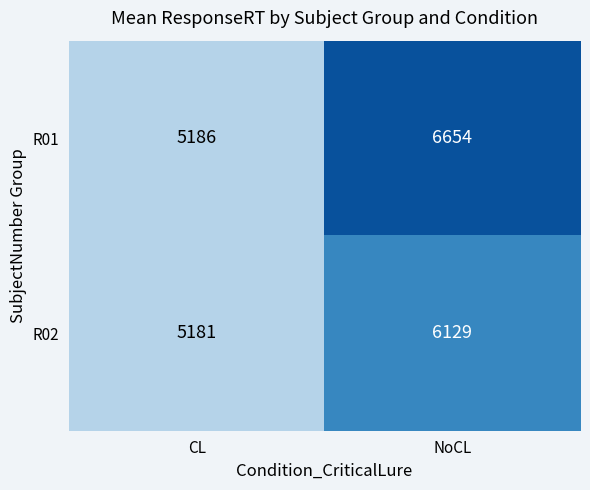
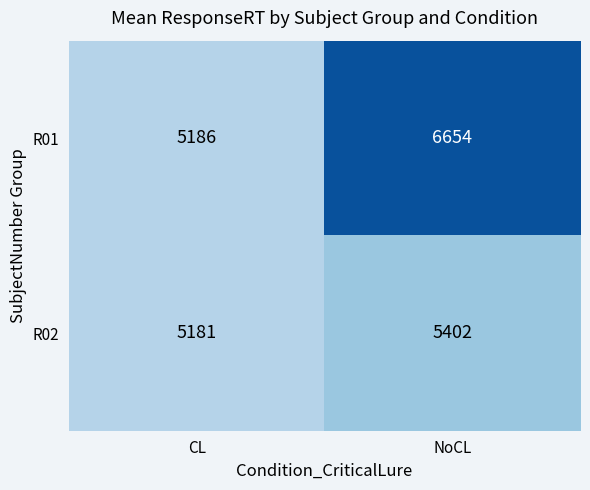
R02, NoCL: 6129 -> 5402
